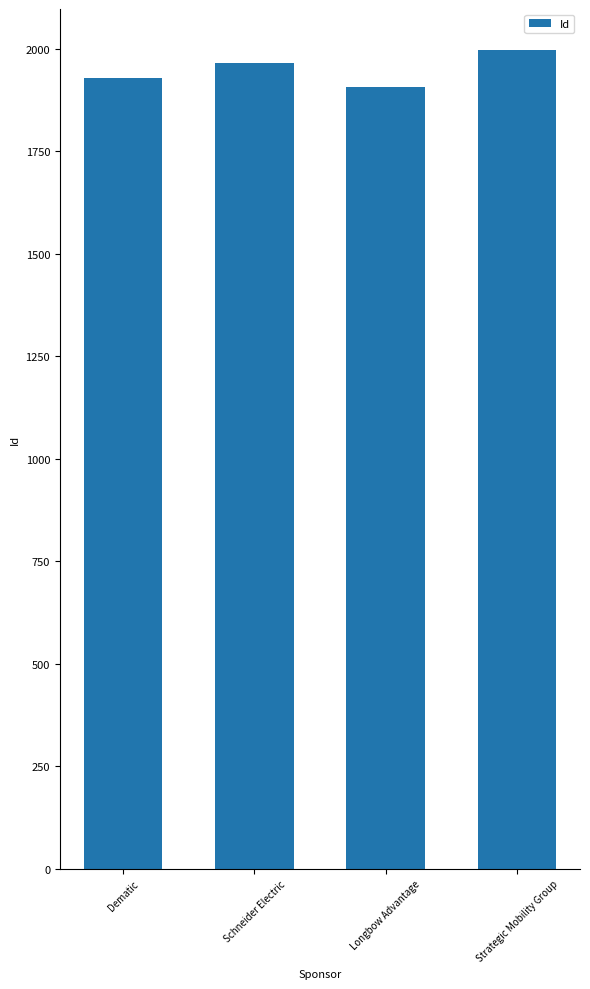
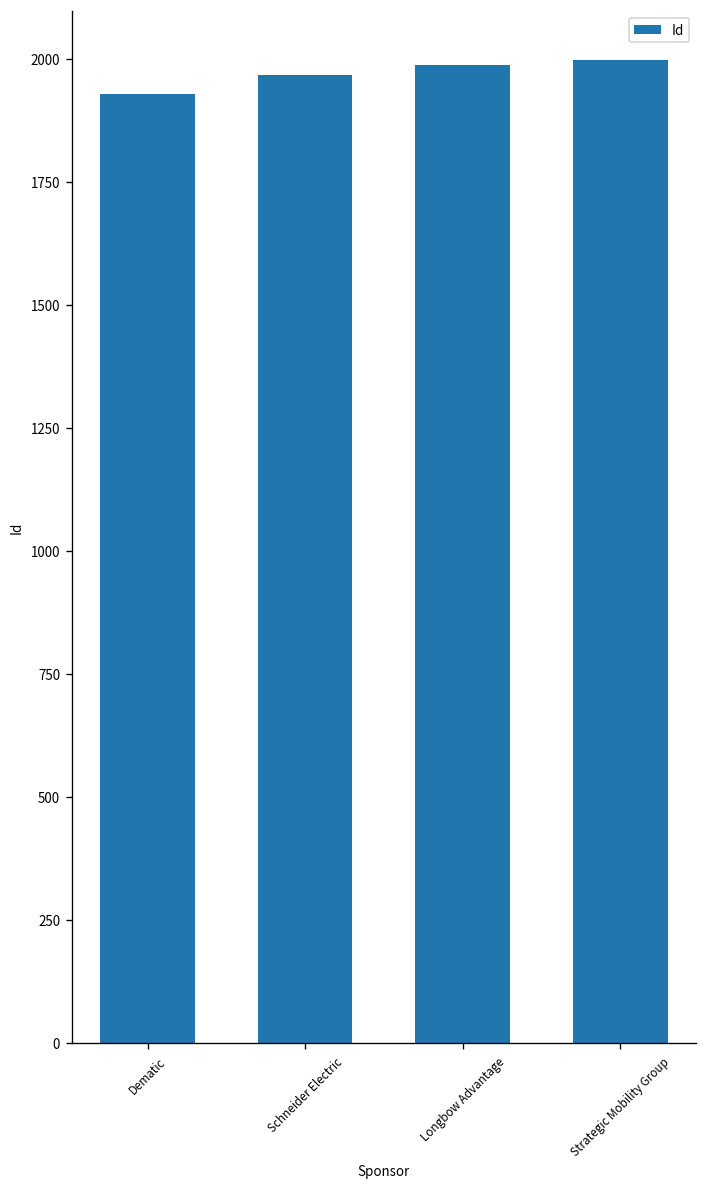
Longbow Advantage: 1910 -> 1990
